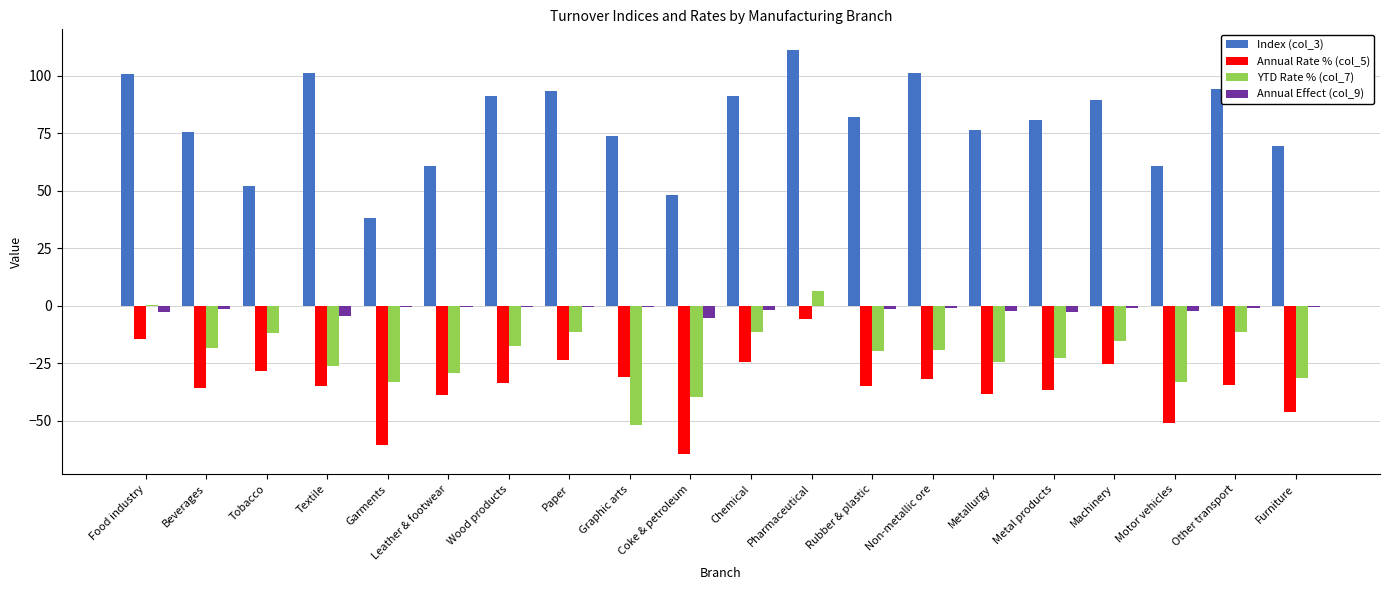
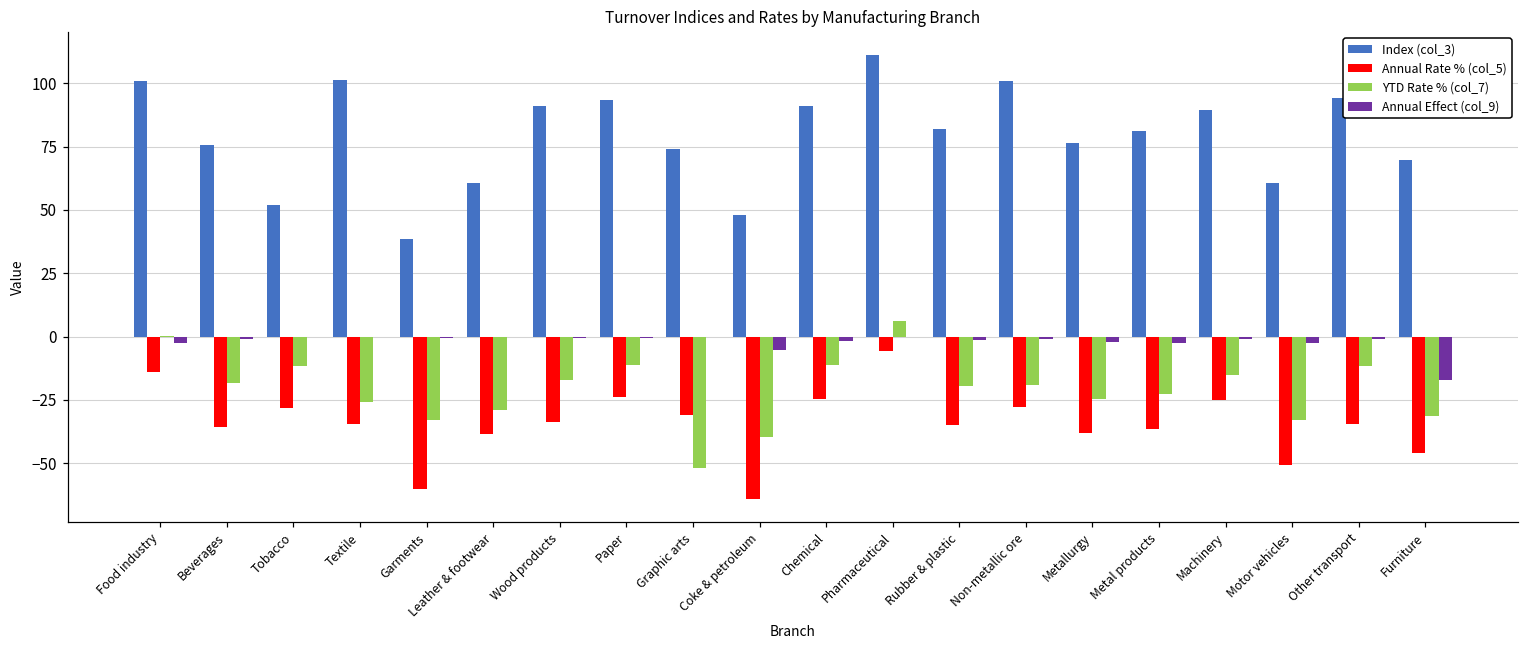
Annual Effect (col_9), Textile: -4 -> 0
Annual Rate % (col_5), Non-metallic ore: -32 -> -28
Annual Effect (col_9), Furniture: 0 -> -17
